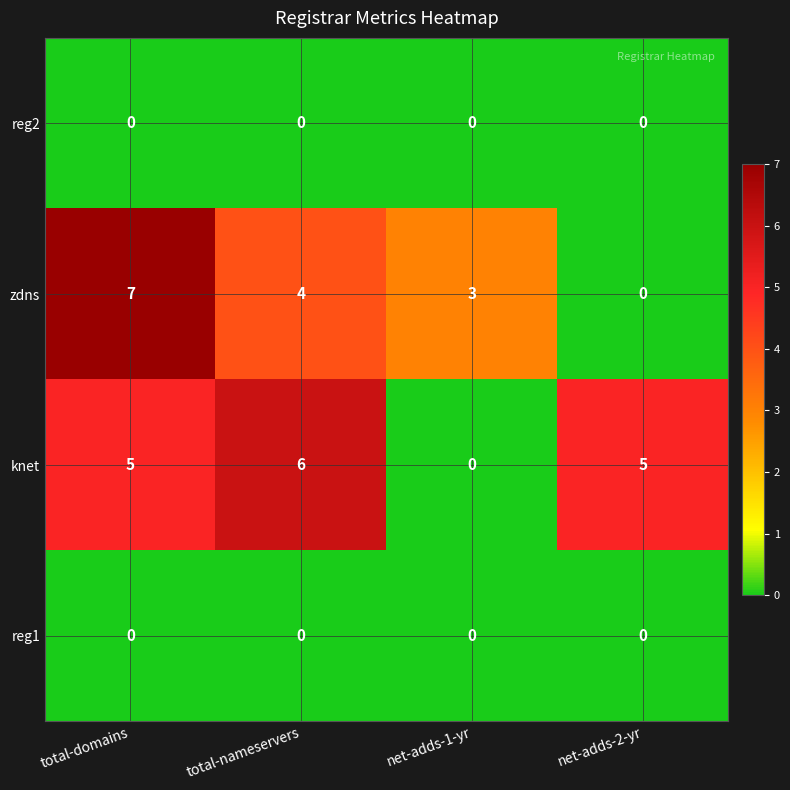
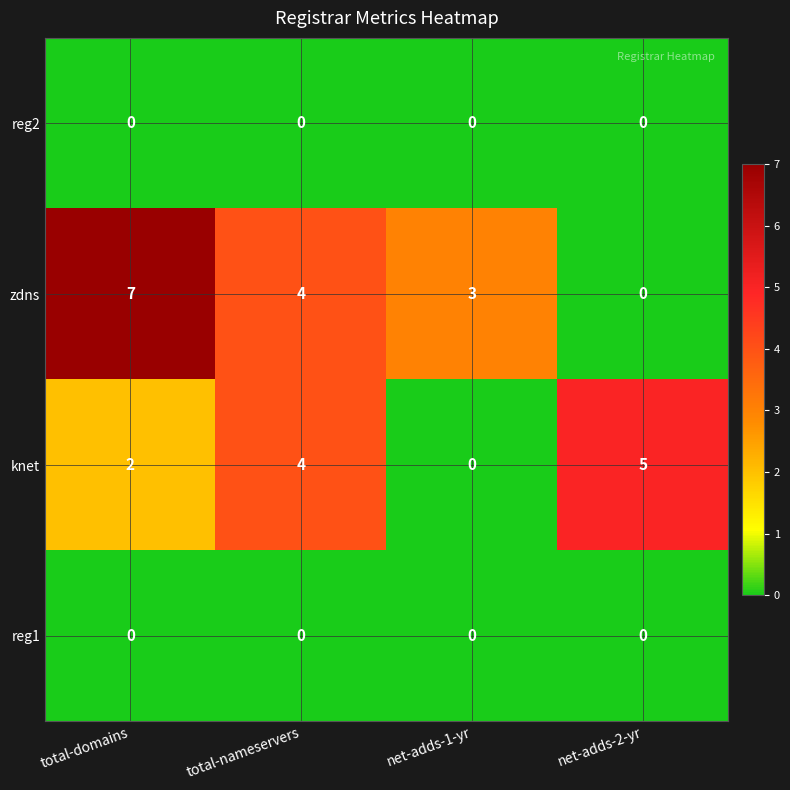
knet, total-domains: 5 -> 2
knet, total-nameservers: 6 -> 4
